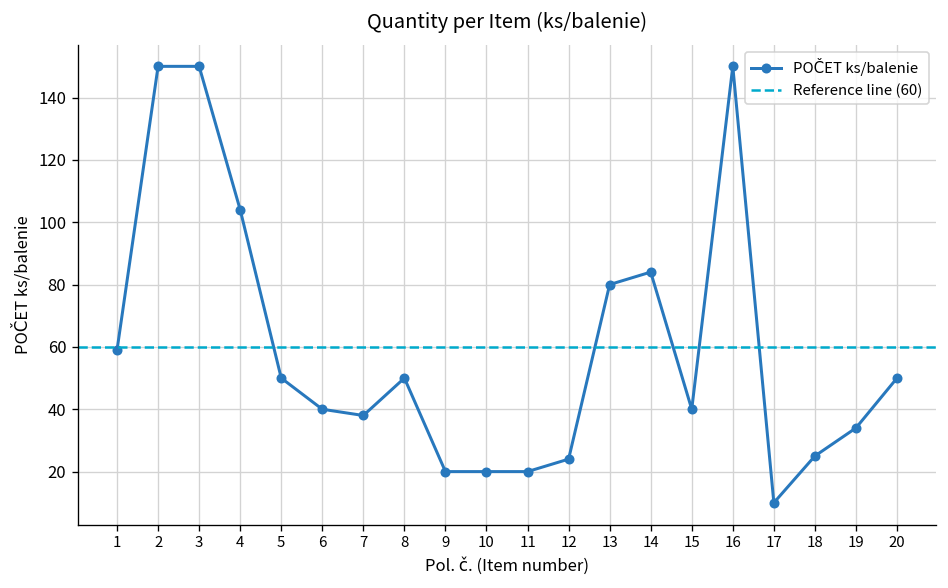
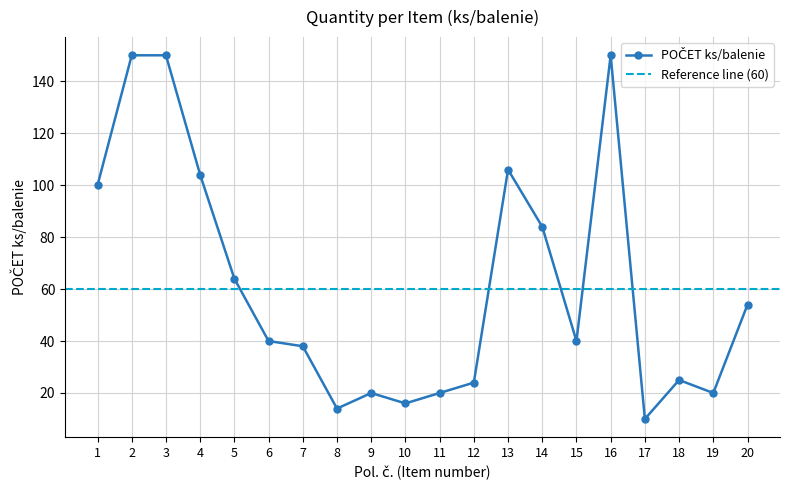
1: 59 -> 100
5: 50 -> 64
8: 50 -> 14
10: 20 -> 16
13: 80 -> 106
19: 34 -> 20
20: 50 -> 54
